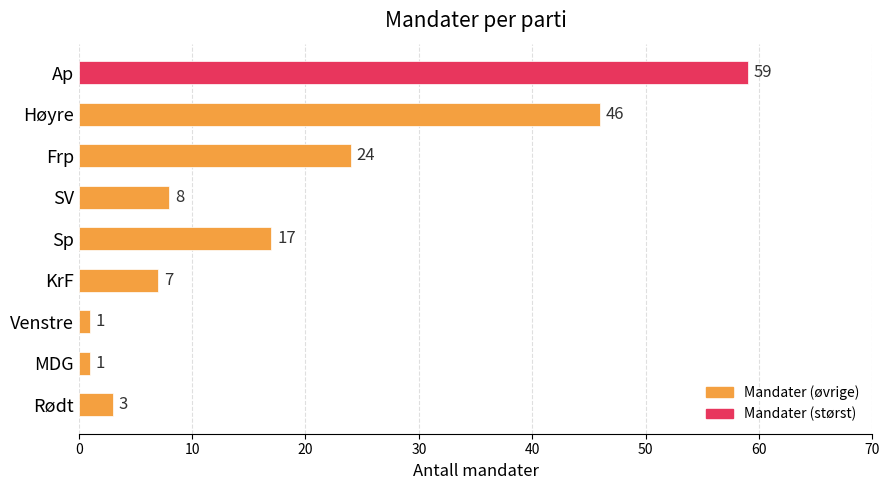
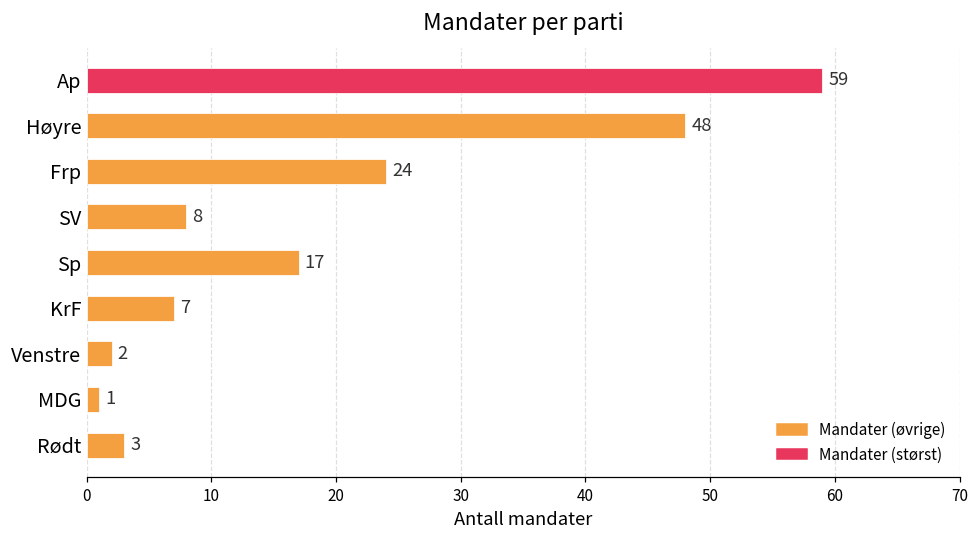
Høyre: 46 -> 48
Venstre: 1 -> 2
